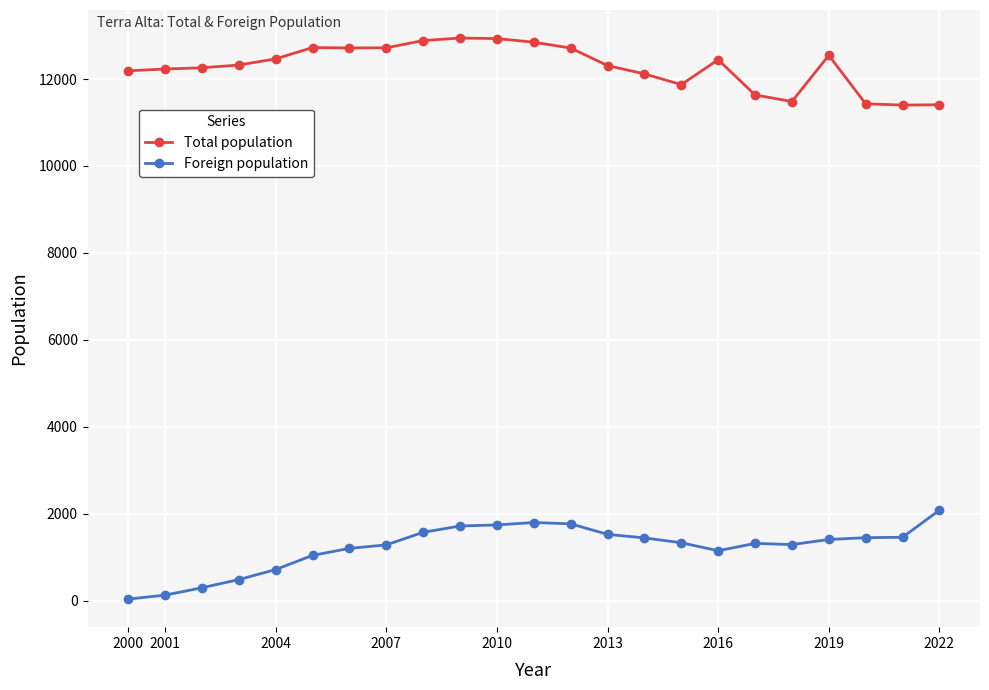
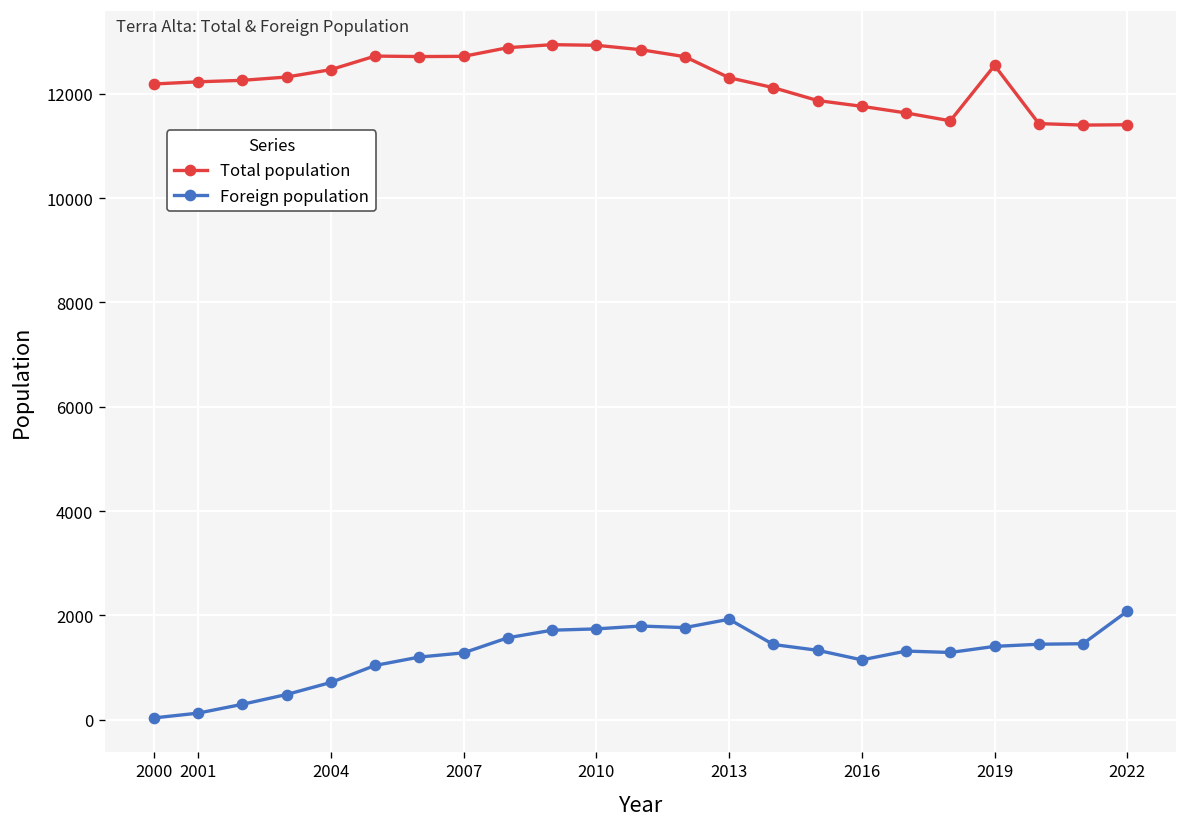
Foreign population, 2013: 1500 -> 1900
Total population, 2016: 12400 -> 11800
